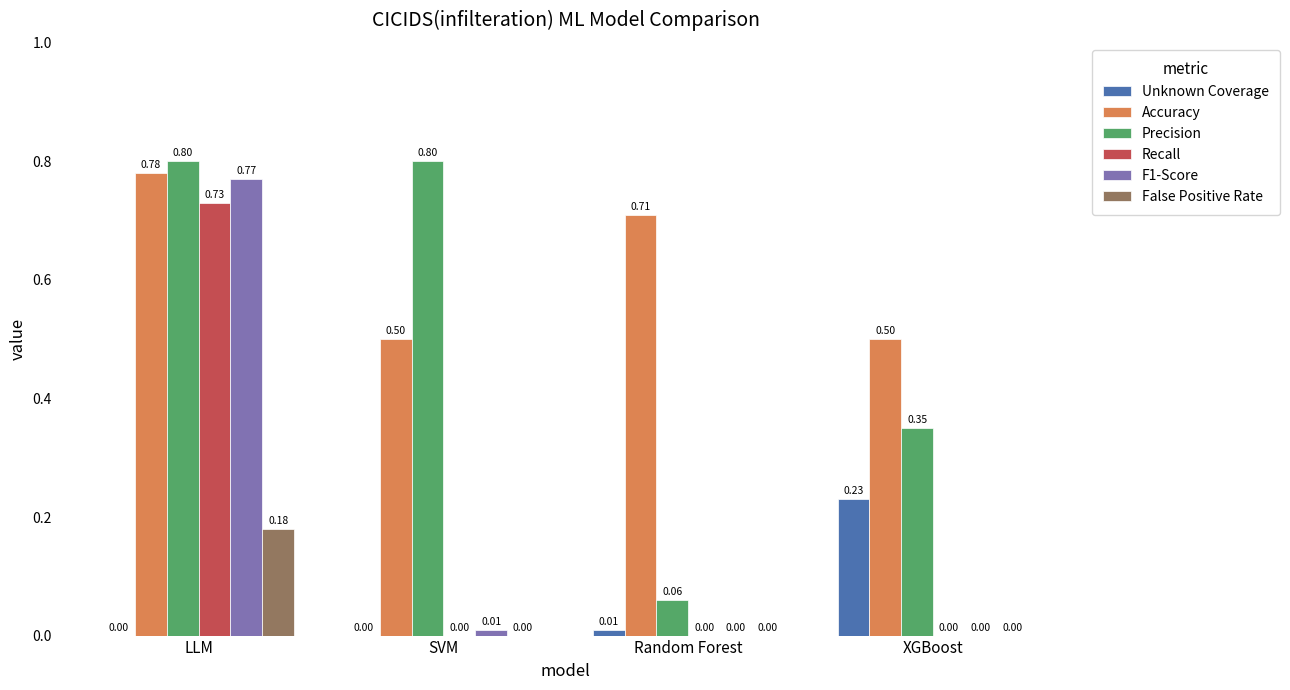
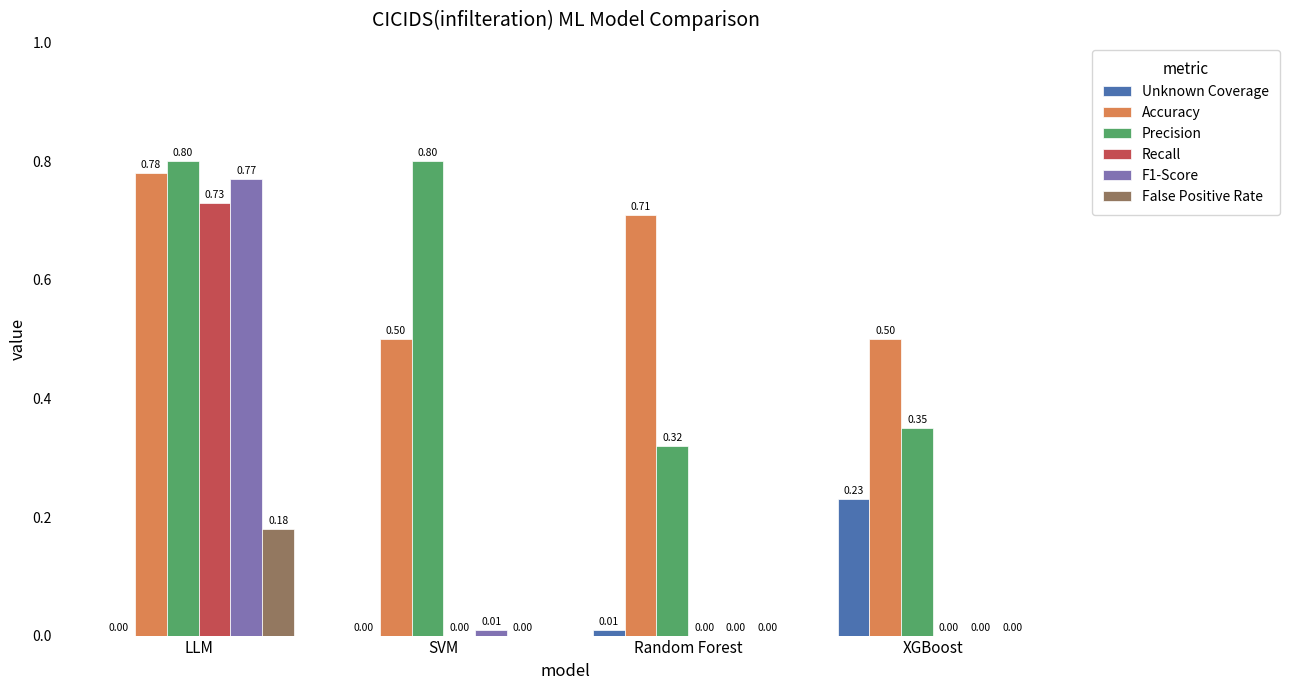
Precision, Random Forest: 0.06 -> 0.32
